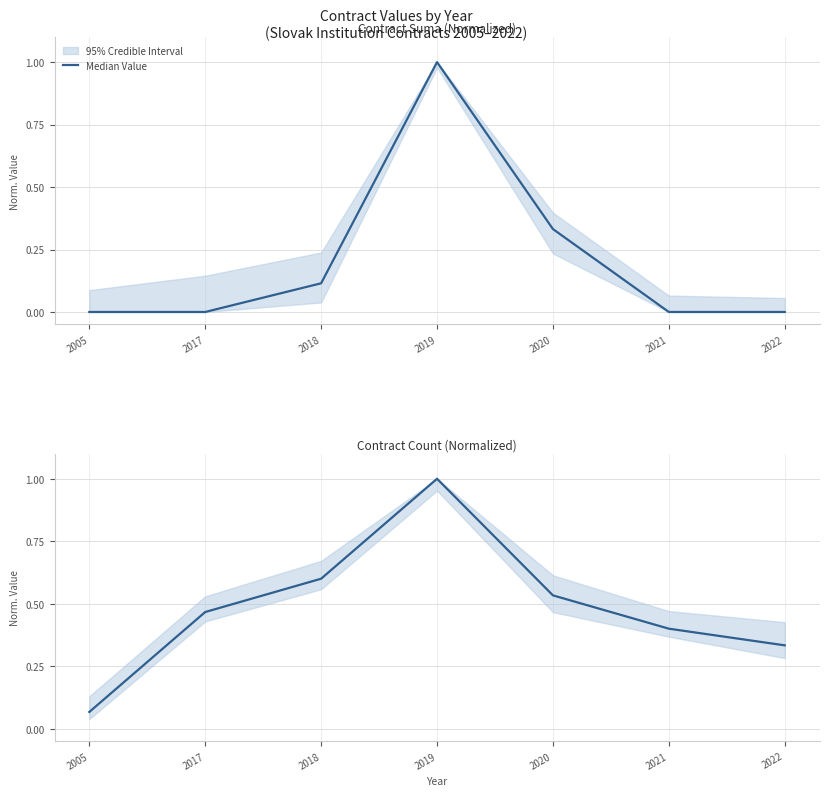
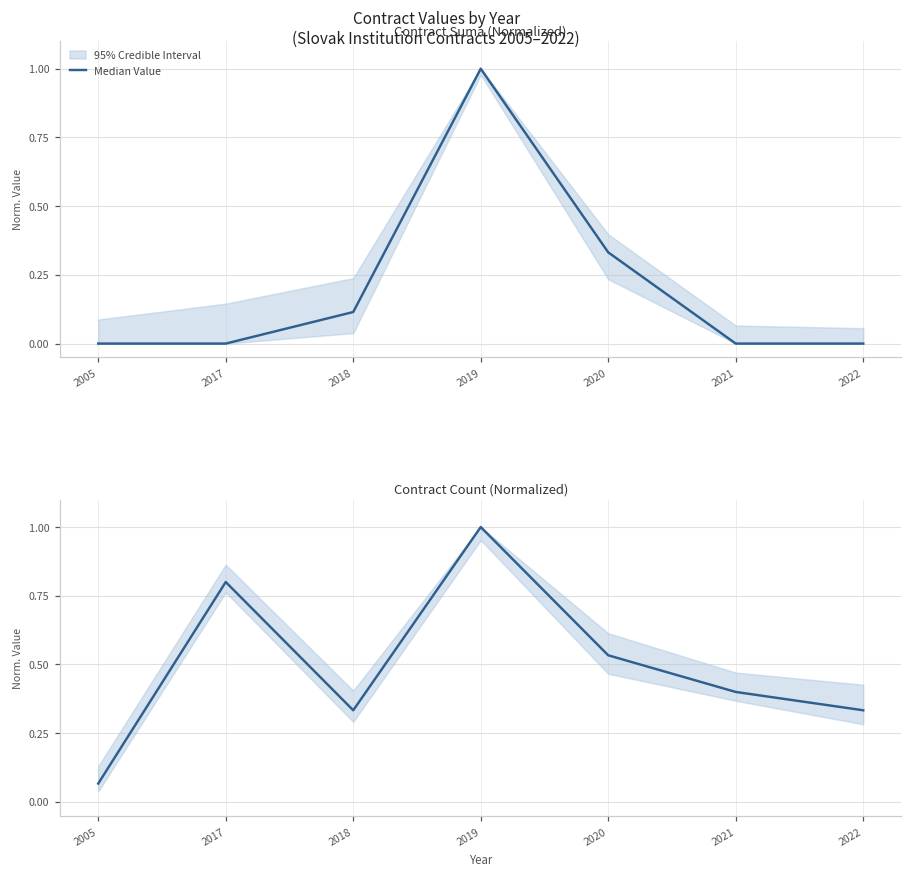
Contract Count (Normalized), Median Value, 2017: 0.47 -> 0.80
Contract Count (Normalized), Median Value, 2018: 0.60 -> 0.33
